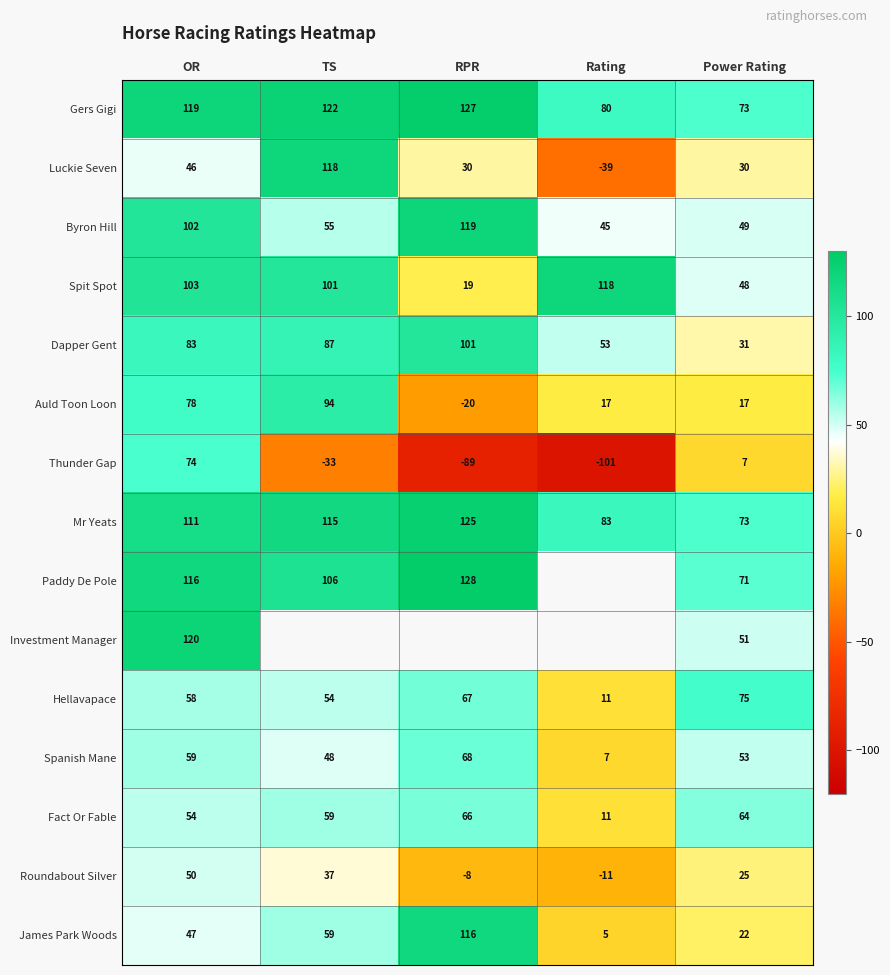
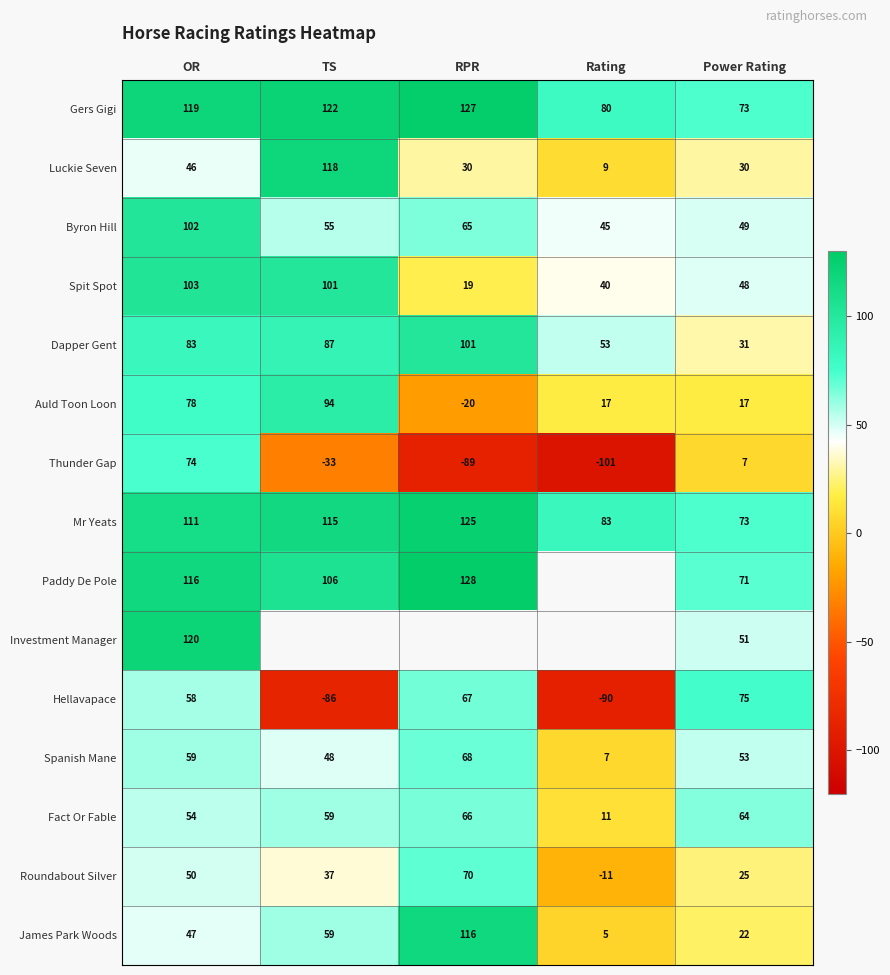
Luckie Seven, Rating: -39 -> 9
Byron Hill, RPR: 119 -> 65
Spit Spot, Rating: 118 -> 40
Hellavapace, TS: 54 -> -86
Hellavapace, Rating: 11 -> -90
Roundabout Silver, RPR: -8 -> 70
